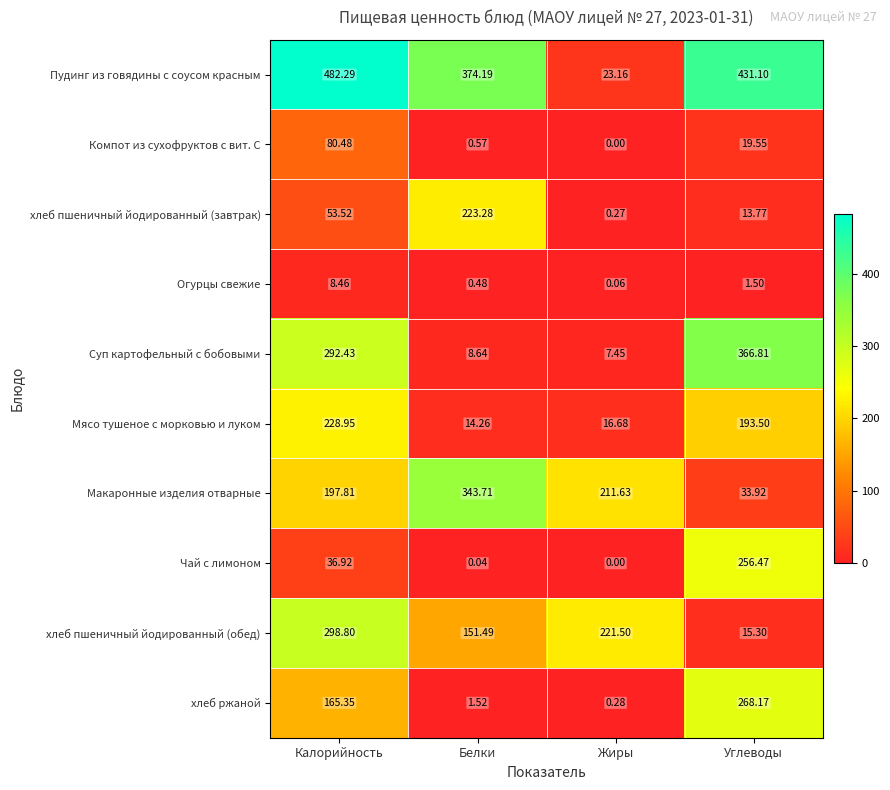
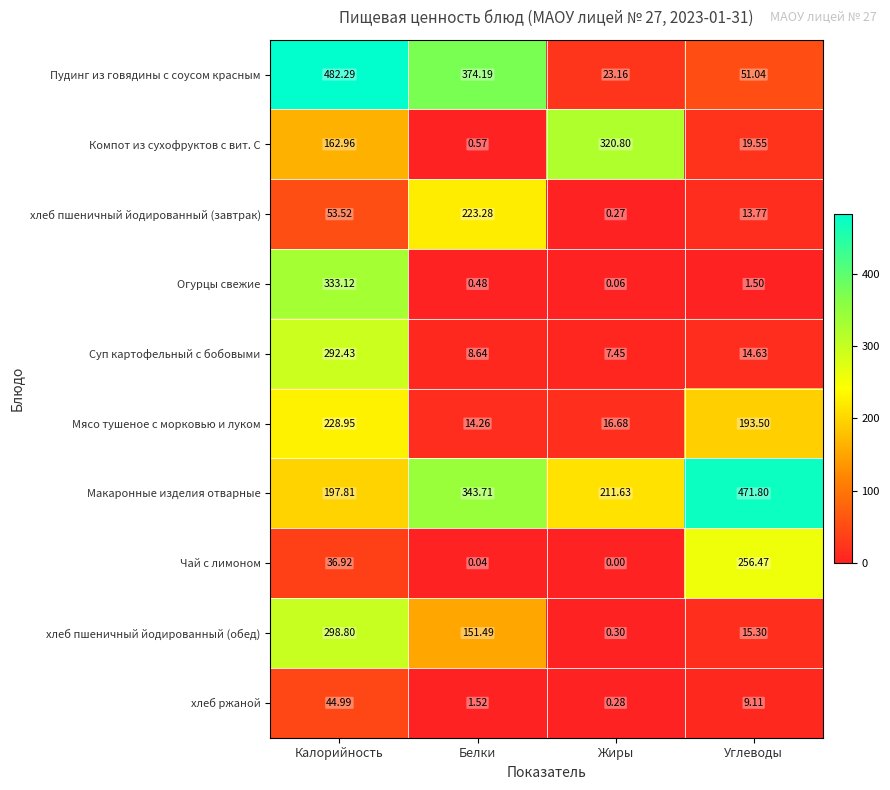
Пудинг из говядины с соусом красным, Углеводы: 431.10 -> 51.04
Компот из сухофруктов с вит. С, Калорийность: 80.48 -> 162.96
Компот из сухофруктов с вит. С, Жиры: 0.00 -> 320.80
Огурцы свежие, Калорийность: 8.46 -> 333.12
Суп картофельный с бобовыми, Углеводы: 366.81 -> 14.63
Макаронные изделия отварные, Углеводы: 33.92 -> 471.80
хлеб пшеничный йодированный (обед), Жиры: 221.50 -> 0.30
хлеб ржаной, Калорийность: 165.35 -> 44.99
хлеб ржаной, Углеводы: 268.17 -> 9.11
